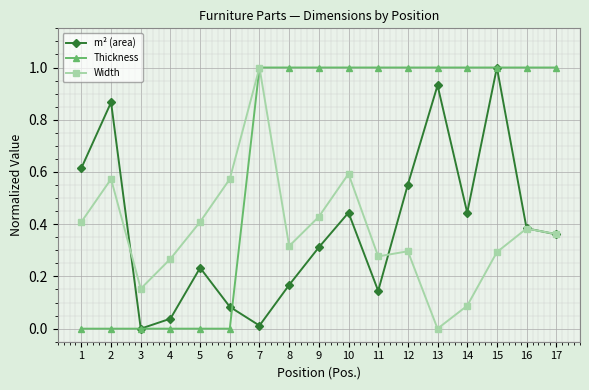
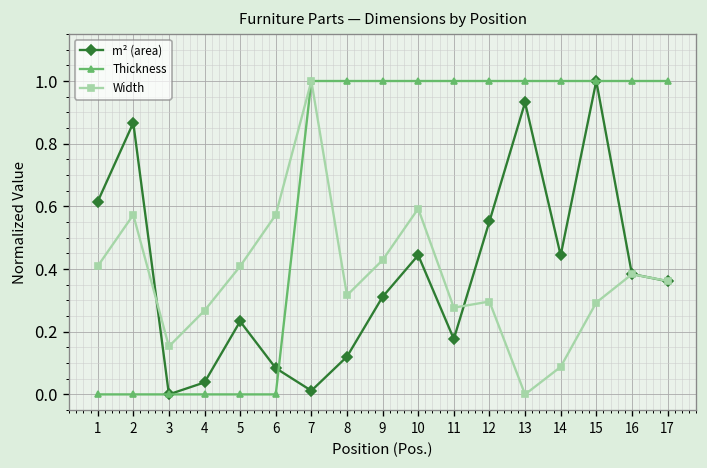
m² (area), 8: 0.17 -> 0.12
m² (area), 11: 0.14 -> 0.18
